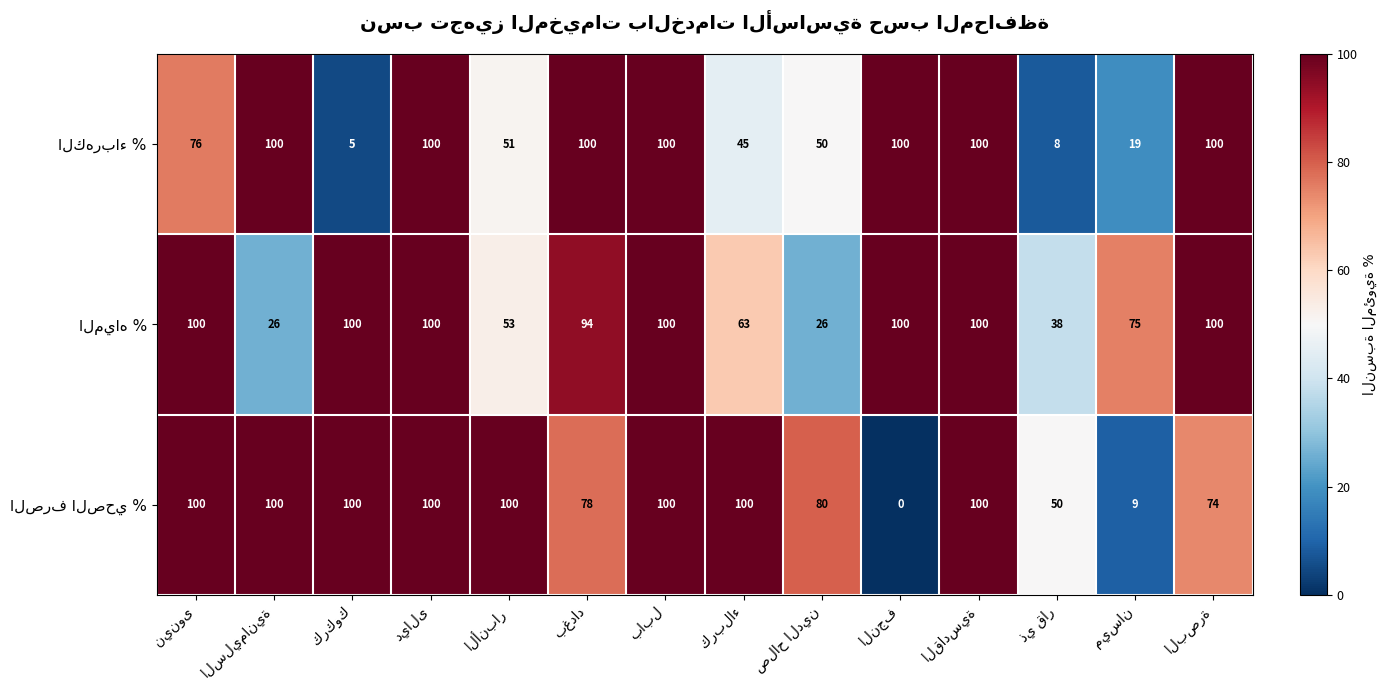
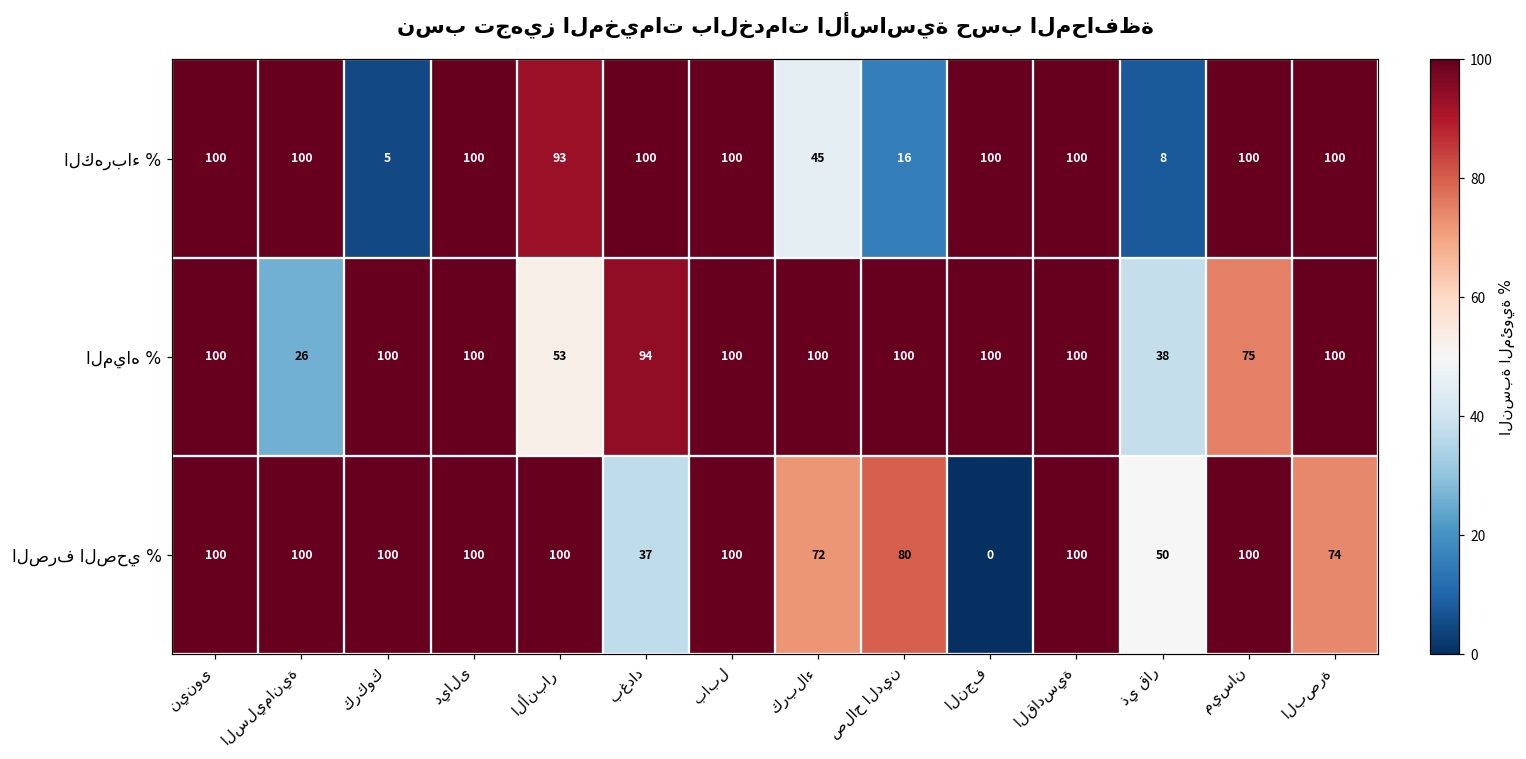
الكهرباء %, نينوى: 76 -> 100
الكهرباء %, الأنبار: 51 -> 93
الكهرباء %, صلاح الدين: 50 -> 16
الكهرباء %, ميسان: 19 -> 100
المياه %, كربلاء: 63 -> 100
المياه %, صلاح الدين: 26 -> 100
الصرف الصحي %, بغداد: 78 -> 37
الصرف الصحي %, كربلاء: 100 -> 72
الصرف الصحي %, ميسان: 9 -> 100
